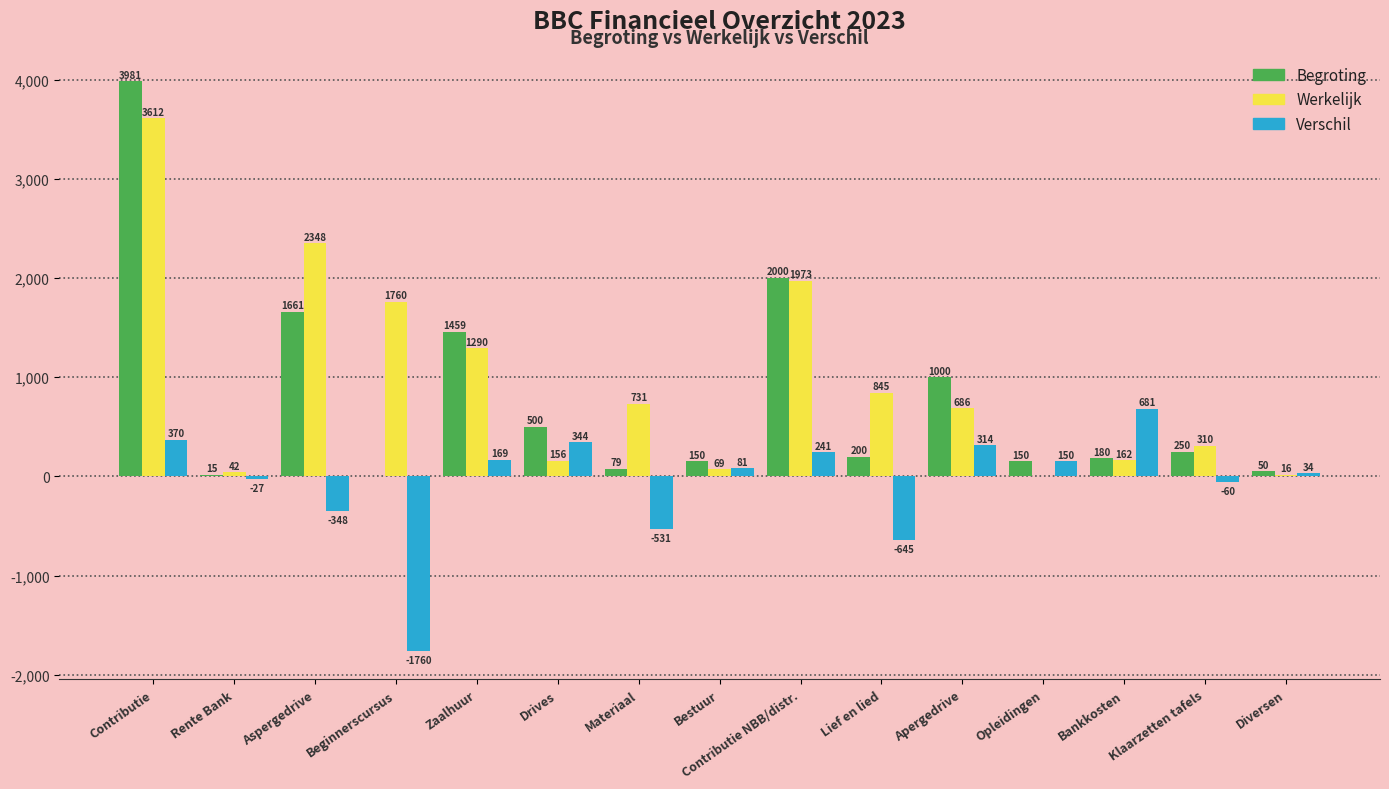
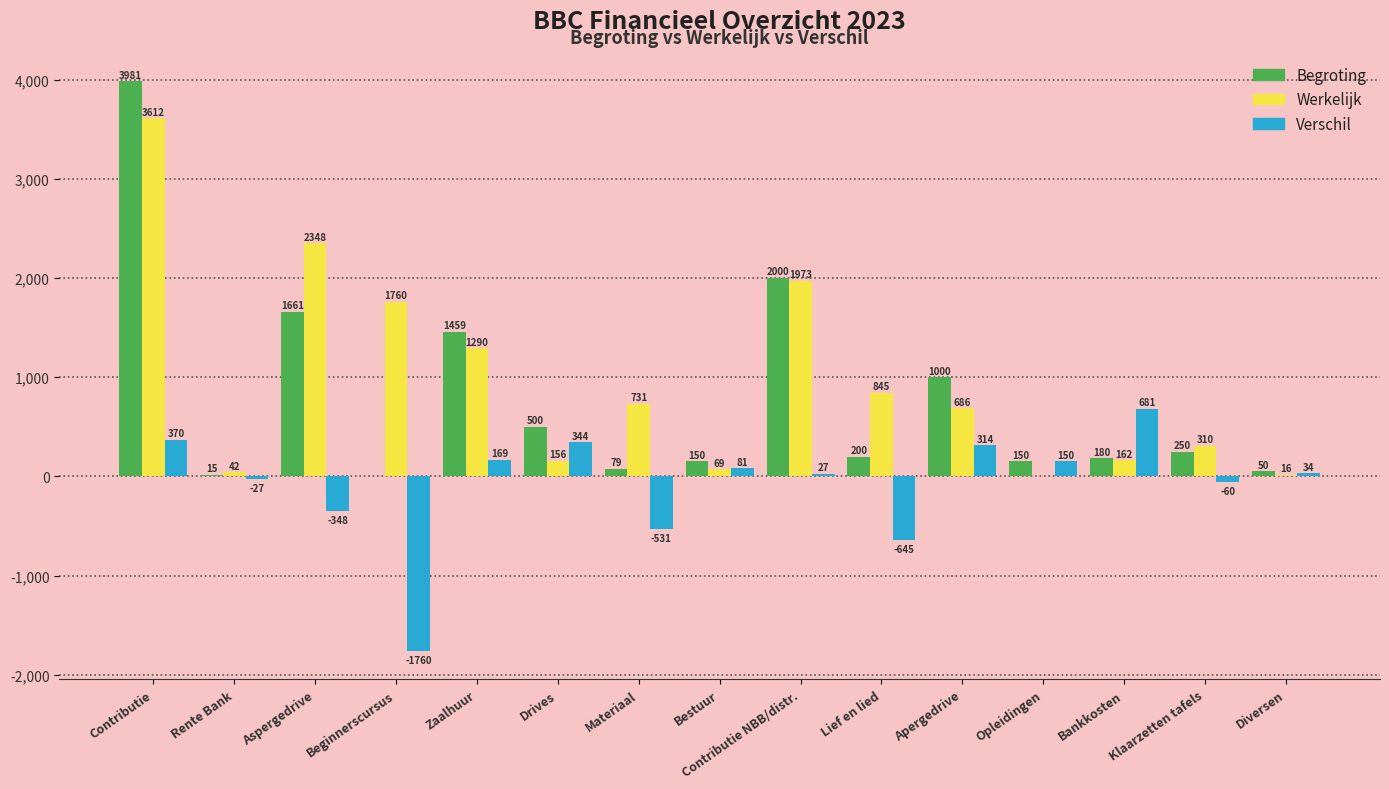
Verschil, Contributie NBB/distr.: 241 -> 27
